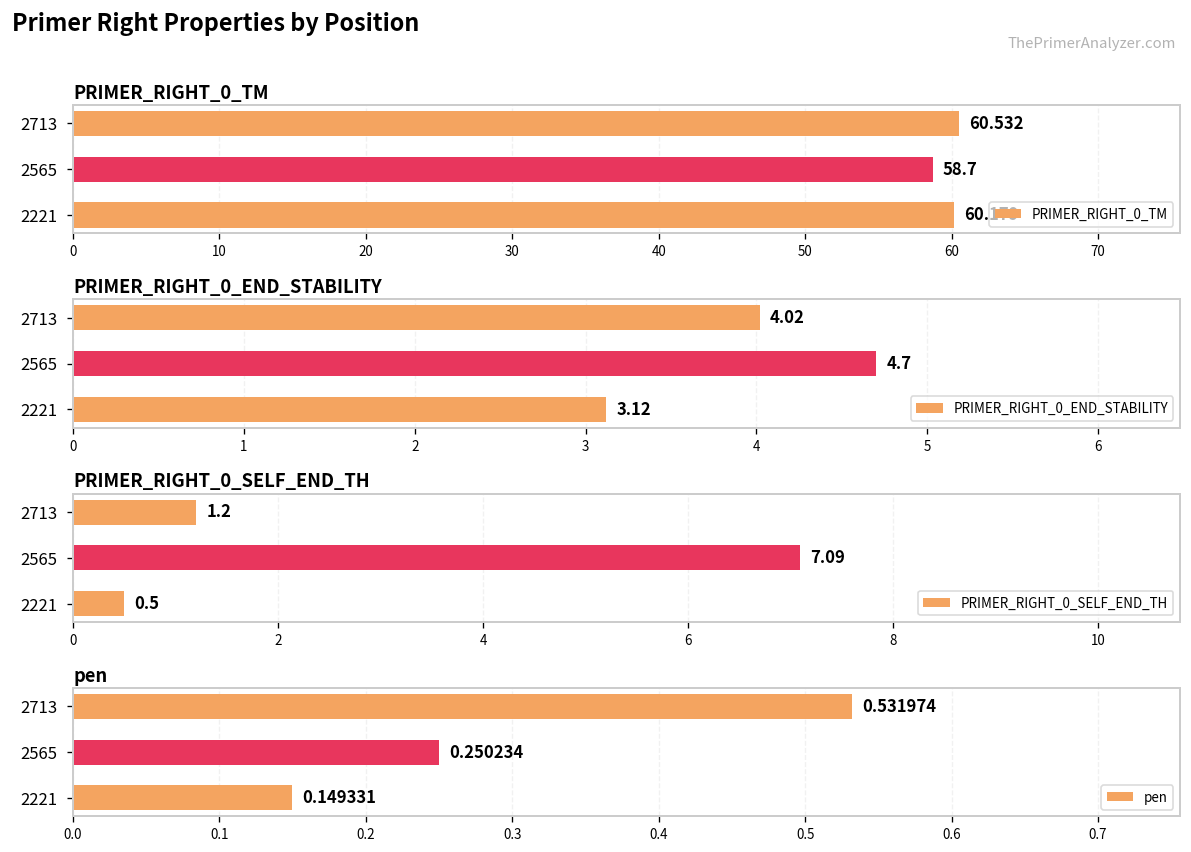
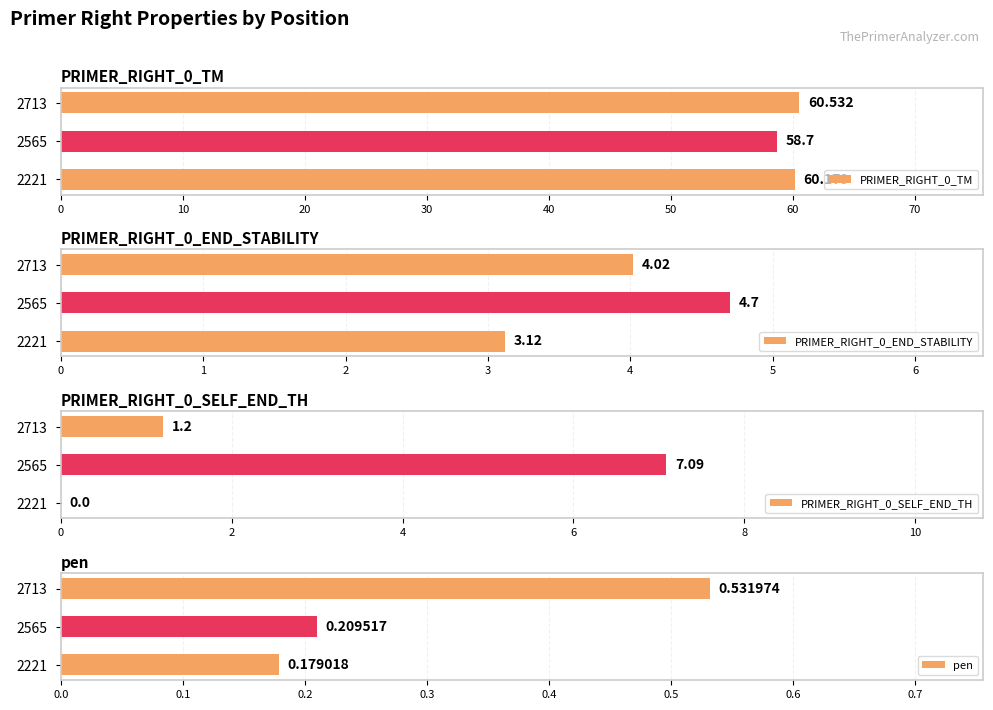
PRIMER_RIGHT_0_SELF_END_TH, 2221: 0.5 -> 0.0
pen, 2565: 0.250234 -> 0.209517
pen, 2221: 0.149331 -> 0.179018
